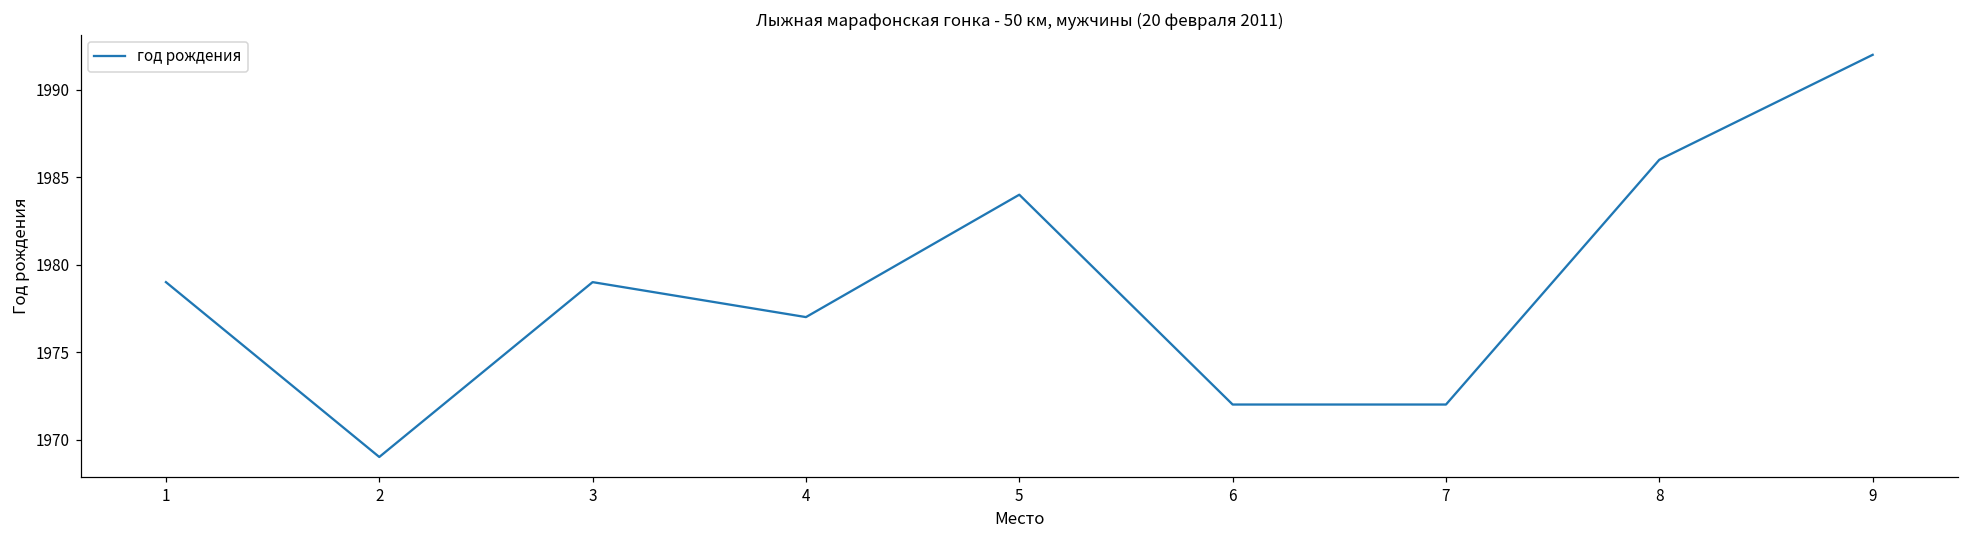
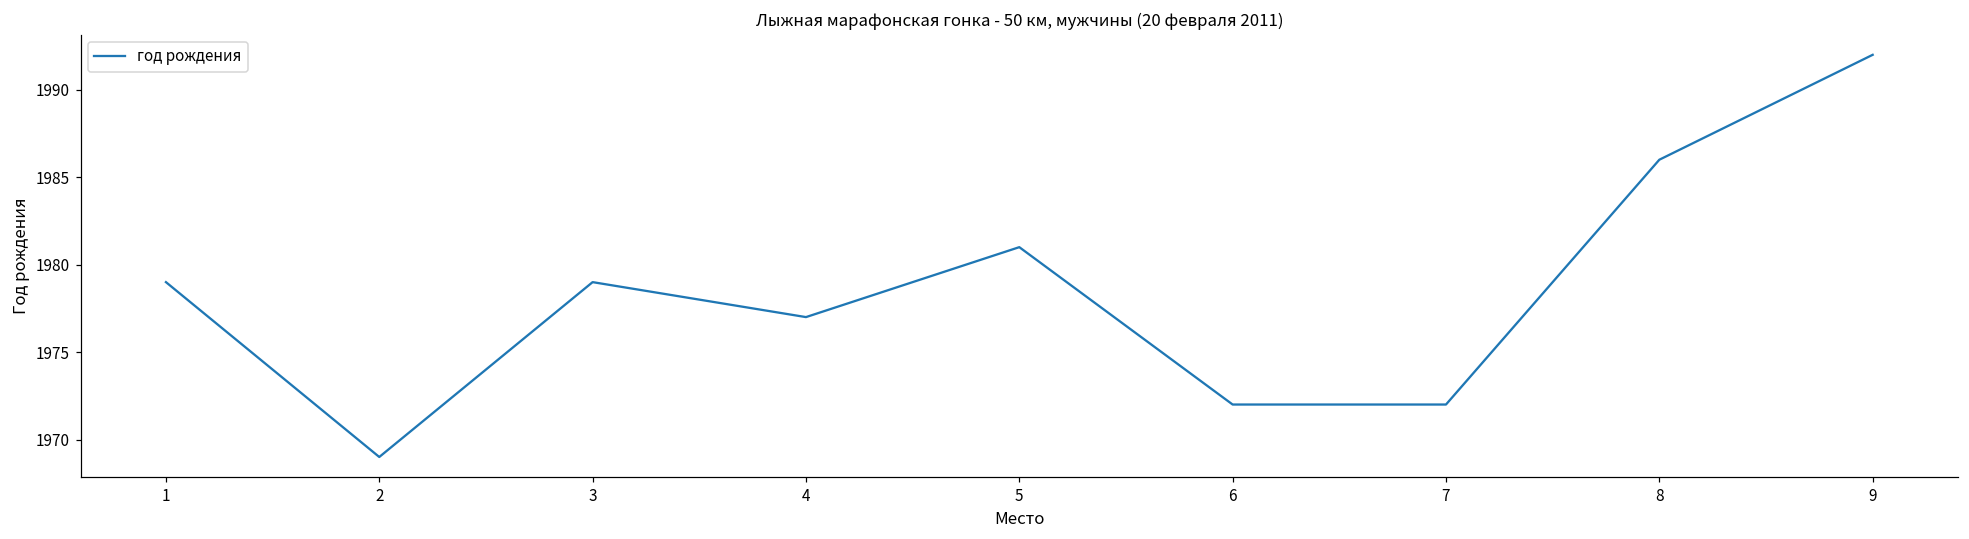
5: 1984 -> 1981
